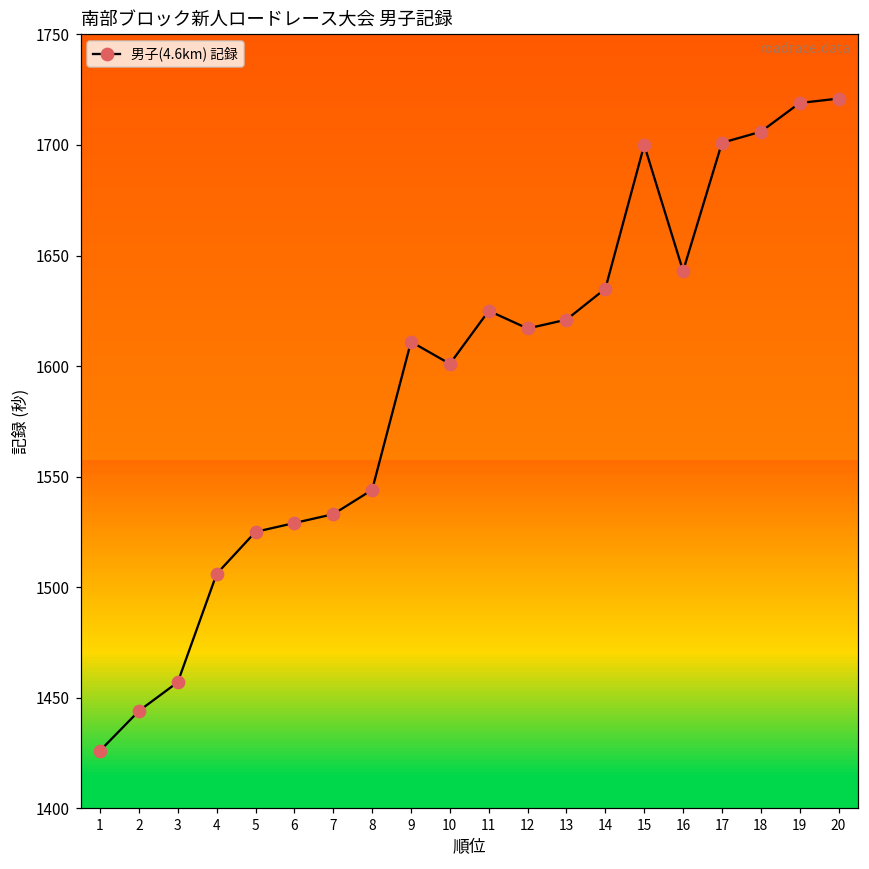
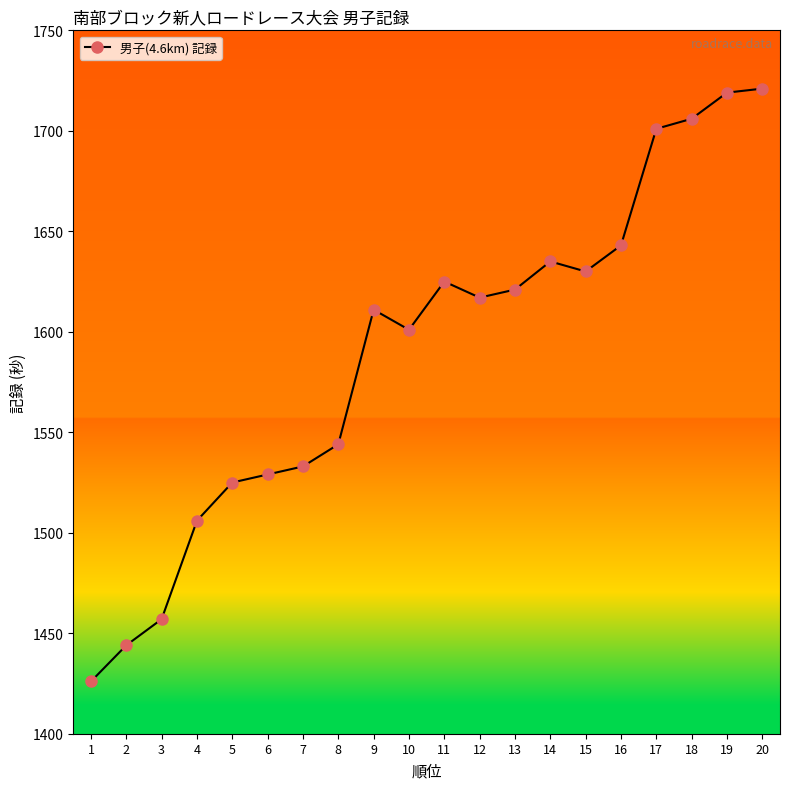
15: 1700 -> 1630
